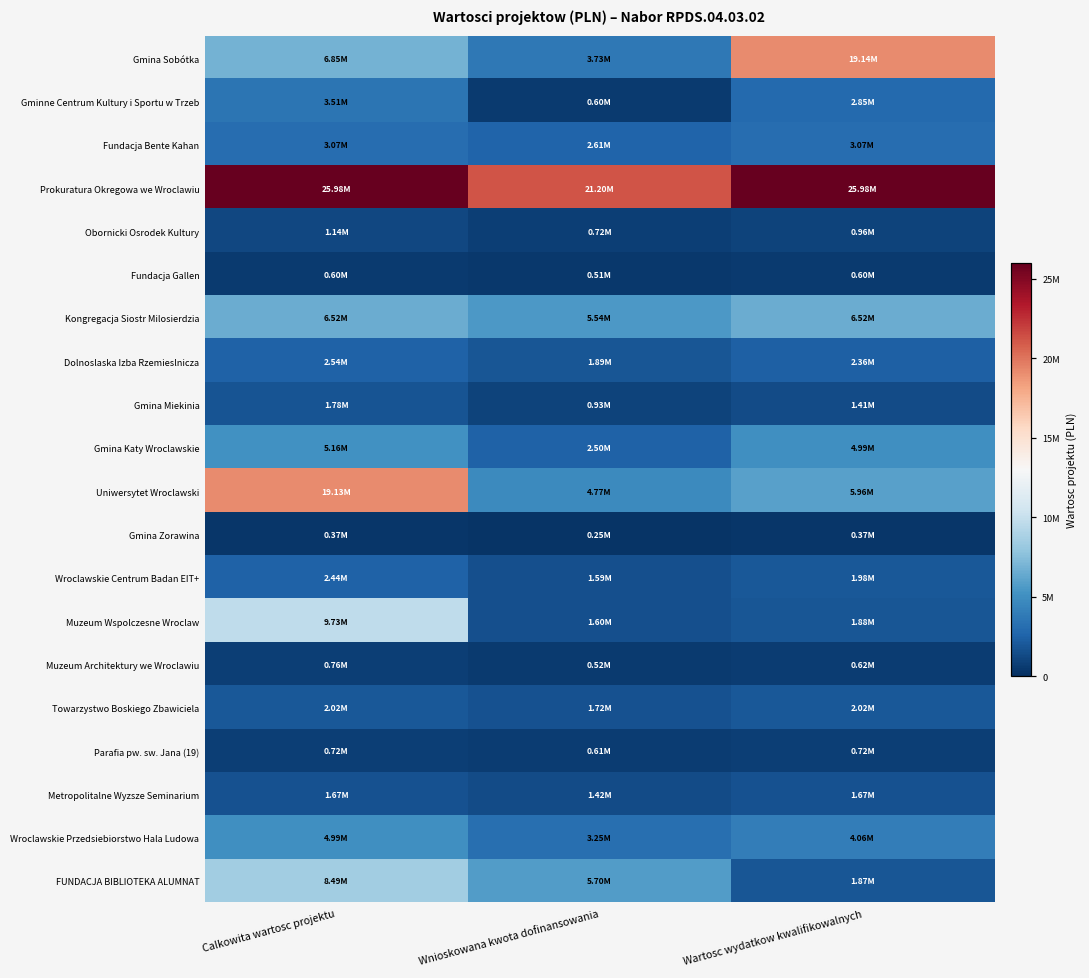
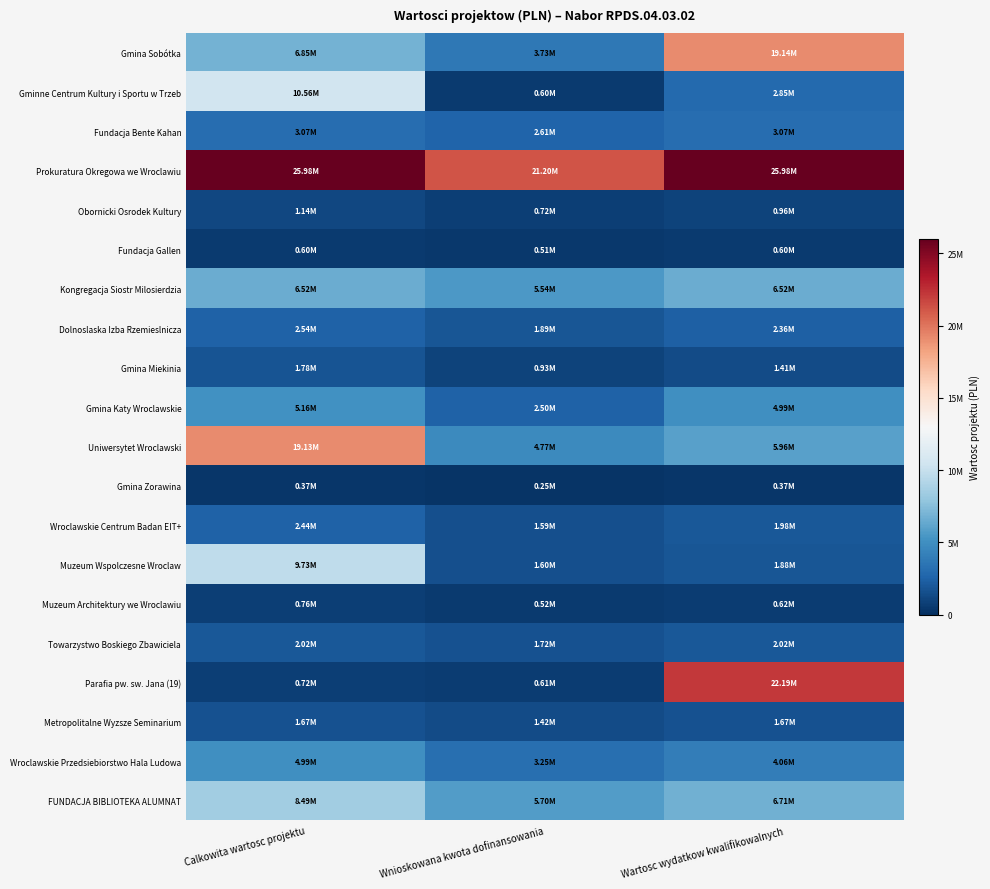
Gminne Centrum Kultury i Sportu w Trzeb, Calkowita wartosc projektu: 3.51M -> 10.56M
Parafia pw. sw. Jana (19), Wartosc wydatkow kwalifikowalnych: 0.72M -> 22.19M
FUNDACJA BIBLIOTEKA ALUMNAT, Wartosc wydatkow kwalifikowalnych: 1.87M -> 6.71M
